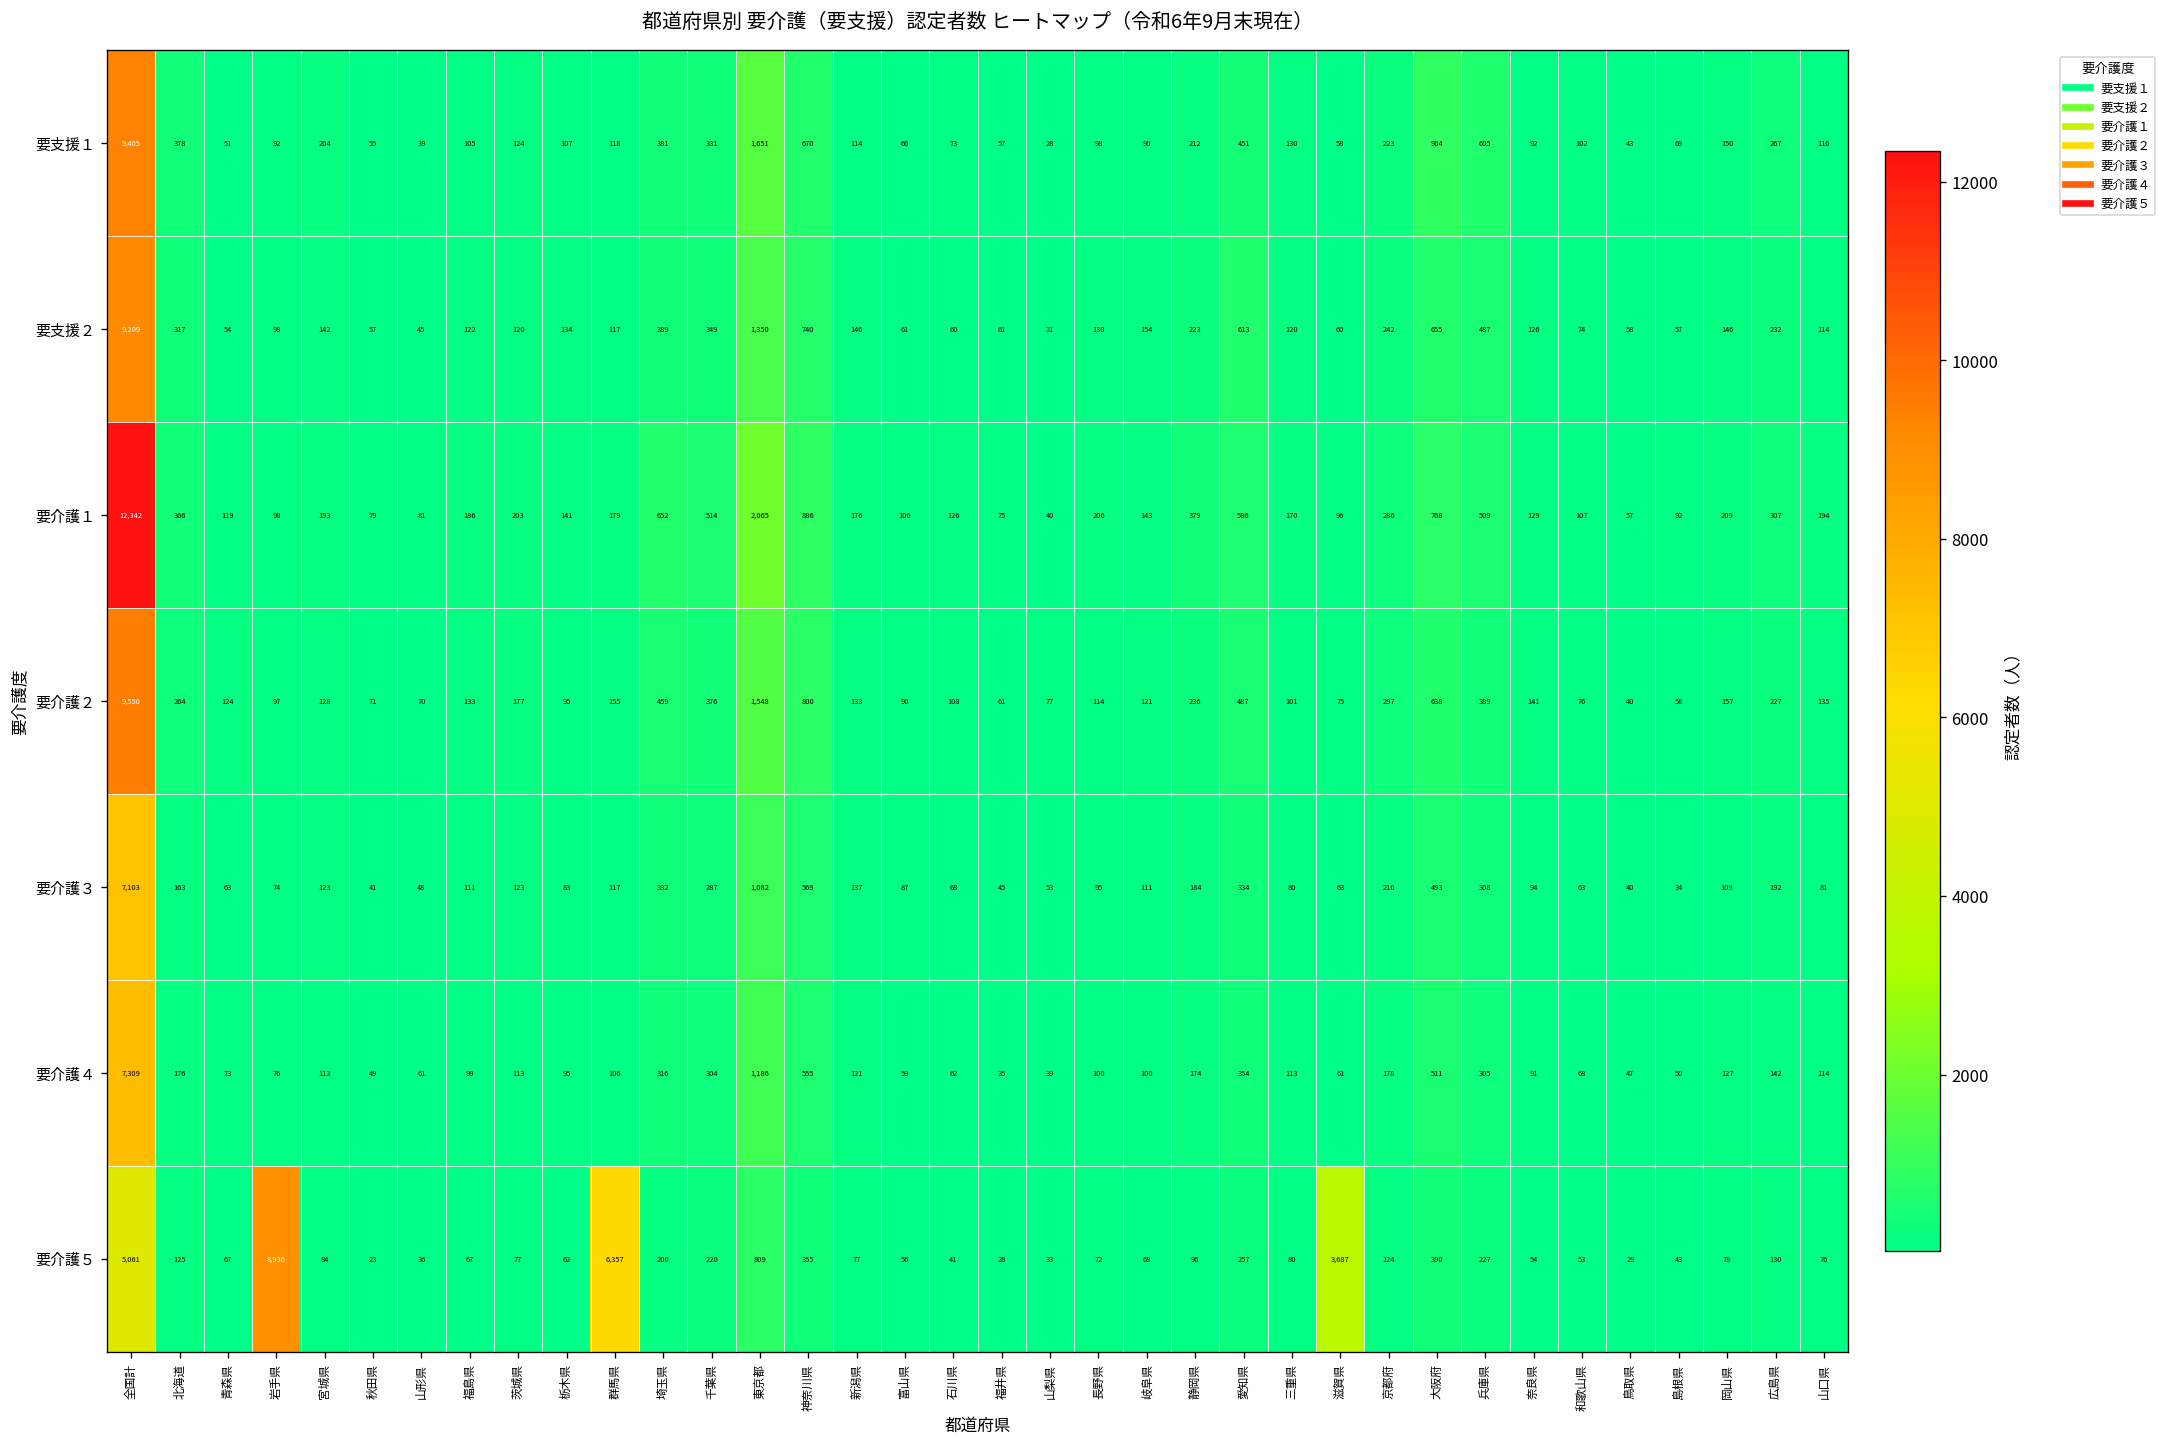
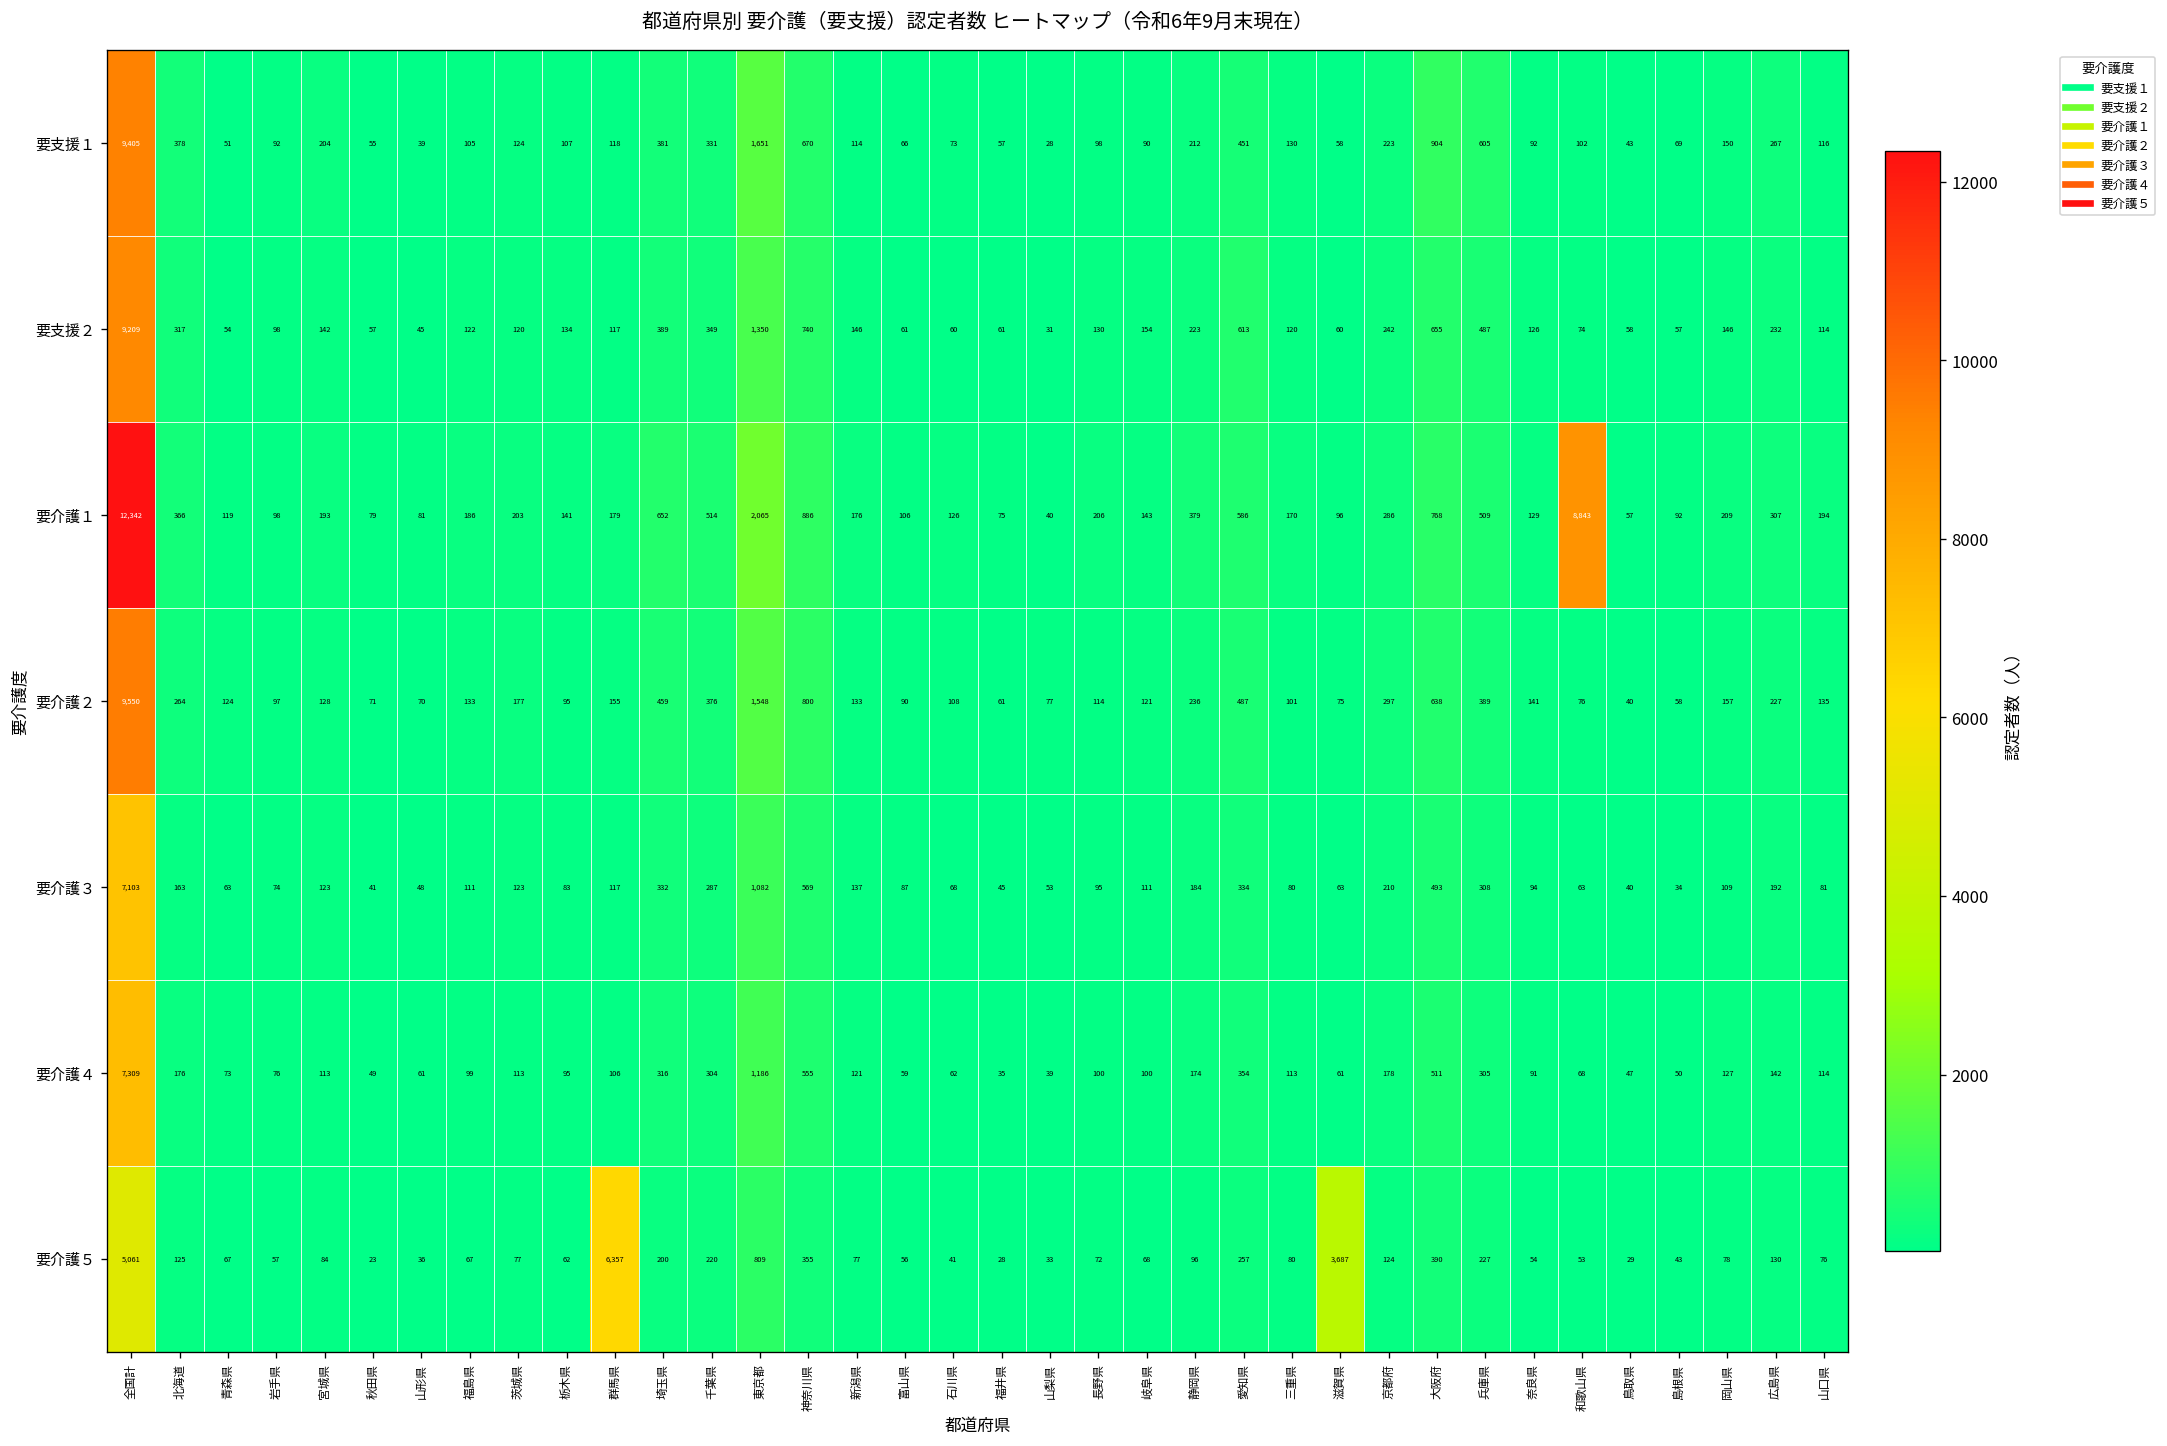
要介護１, 和歌山県: 107 -> 8,843
要介護５, 岩手県: 8,936 -> 57
